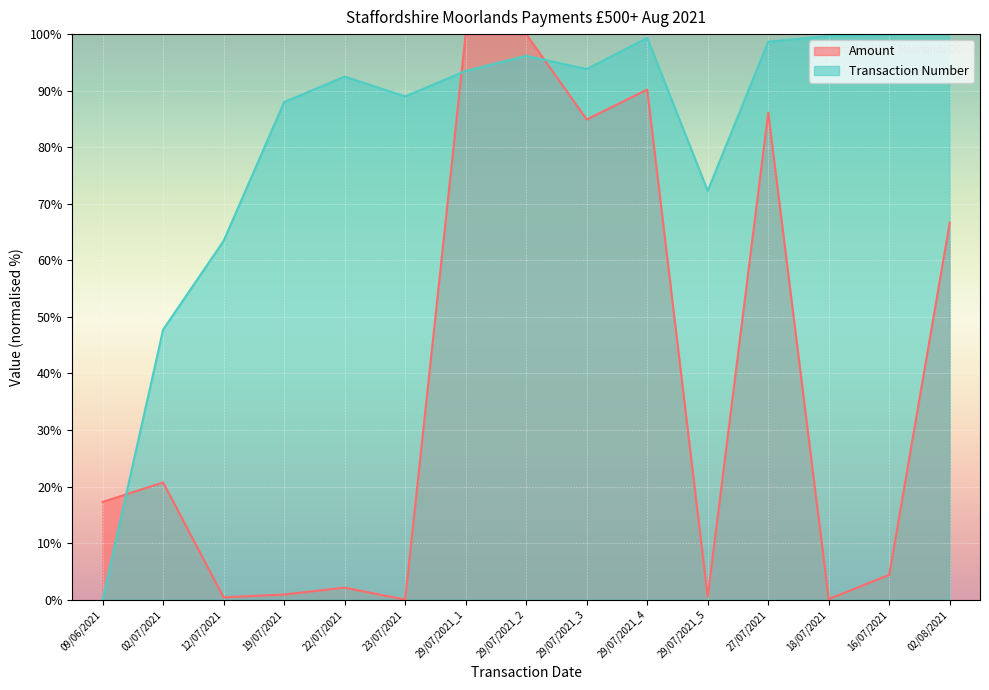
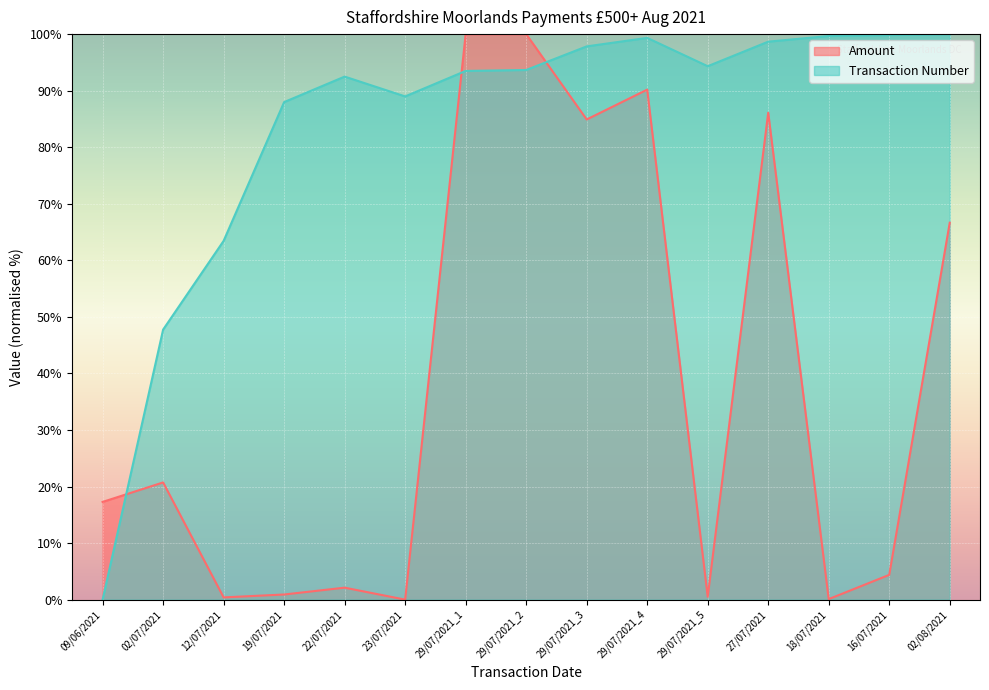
Transaction Number, 29/07/2021_2: 96% -> 94%
Transaction Number, 29/07/2021_3: 94% -> 98%
Transaction Number, 29/07/2021_5: 72% -> 94%
